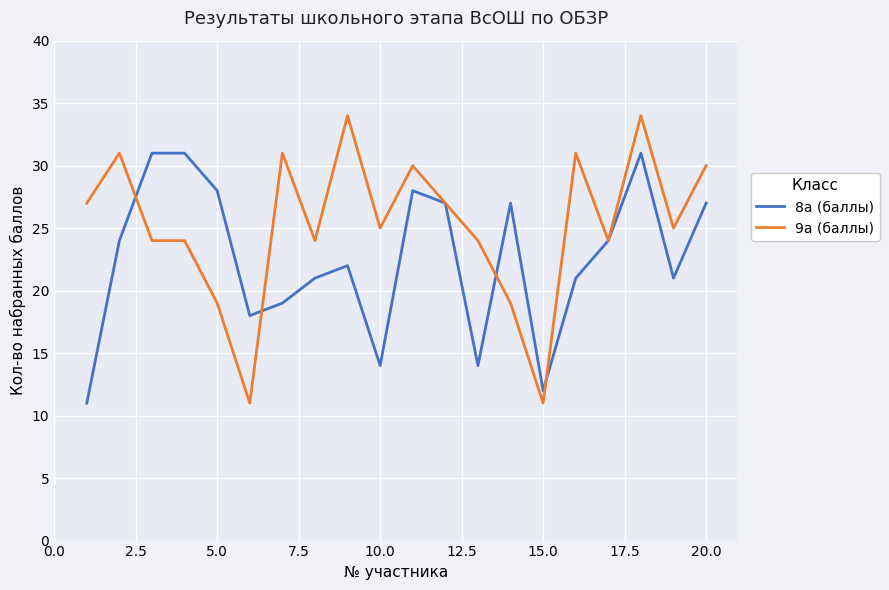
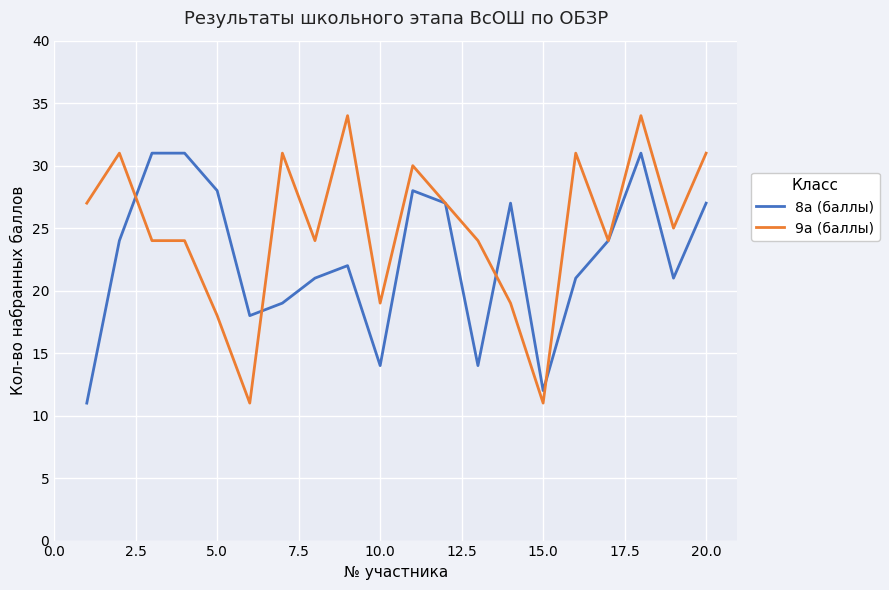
9а (баллы), 5.0: 19 -> 18
9а (баллы), 10.0: 25 -> 19
9а (баллы), 20.0: 30 -> 31
